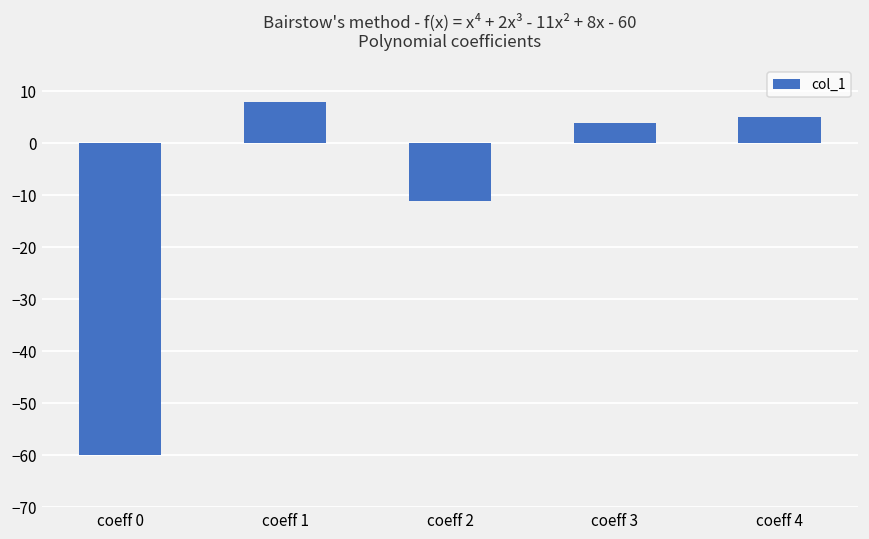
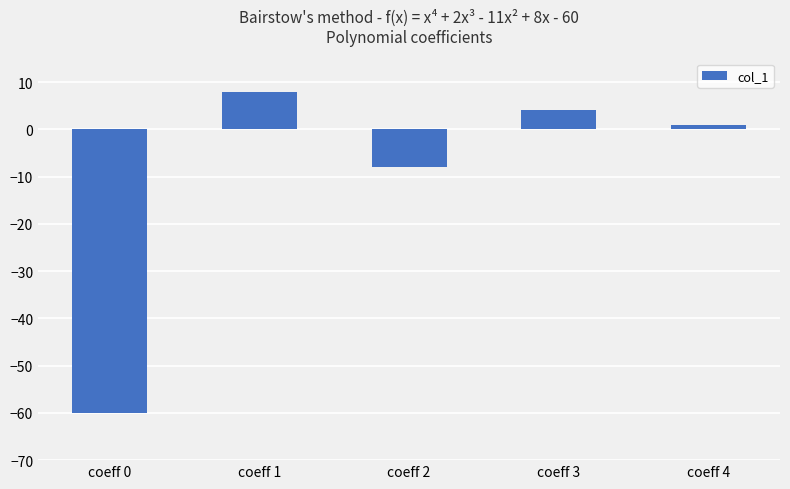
coeff 2: -11 -> -8
coeff 4: 5 -> 1
